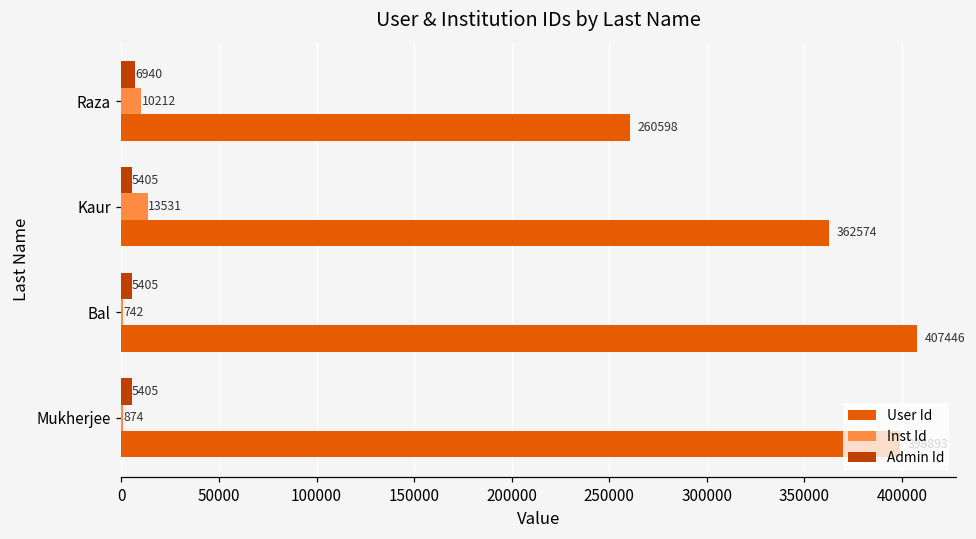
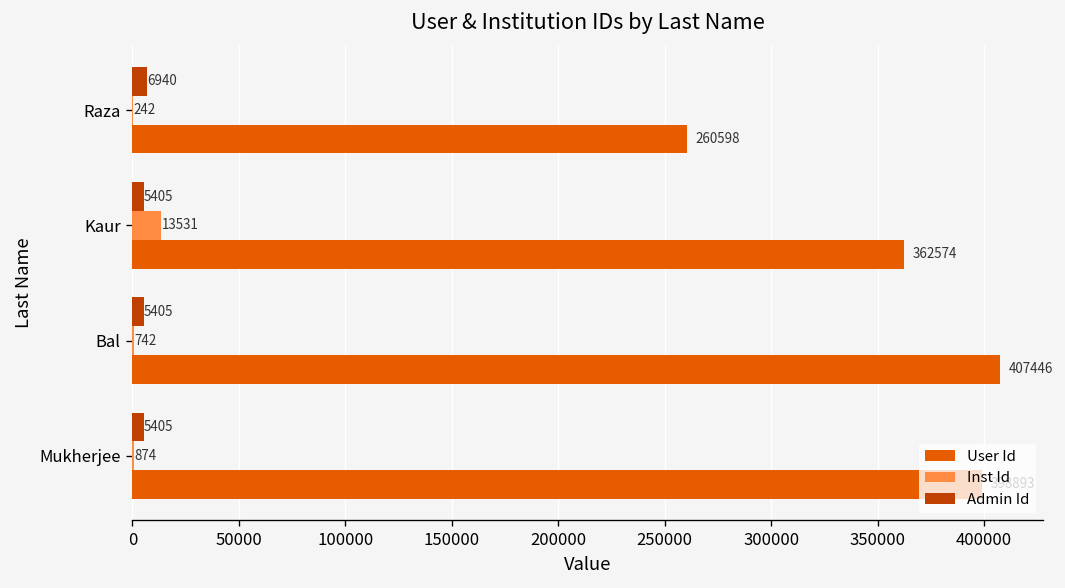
Inst Id, Raza: 10212 -> 242
